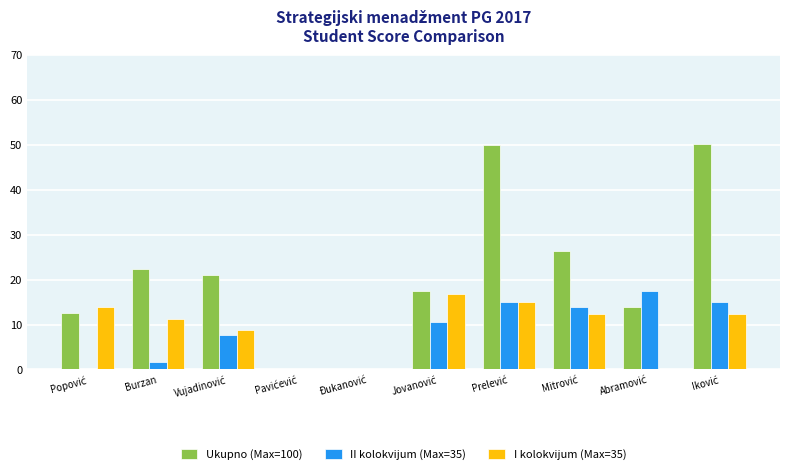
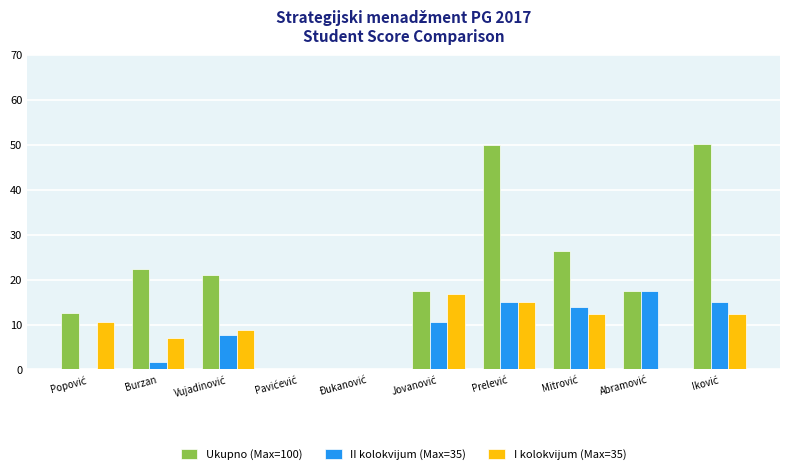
I kolokvijum (Max=35), Popović: 14 -> 11
I kolokvijum (Max=35), Burzan: 11 -> 7
Ukupno (Max=100), Abramović: 14 -> 18
